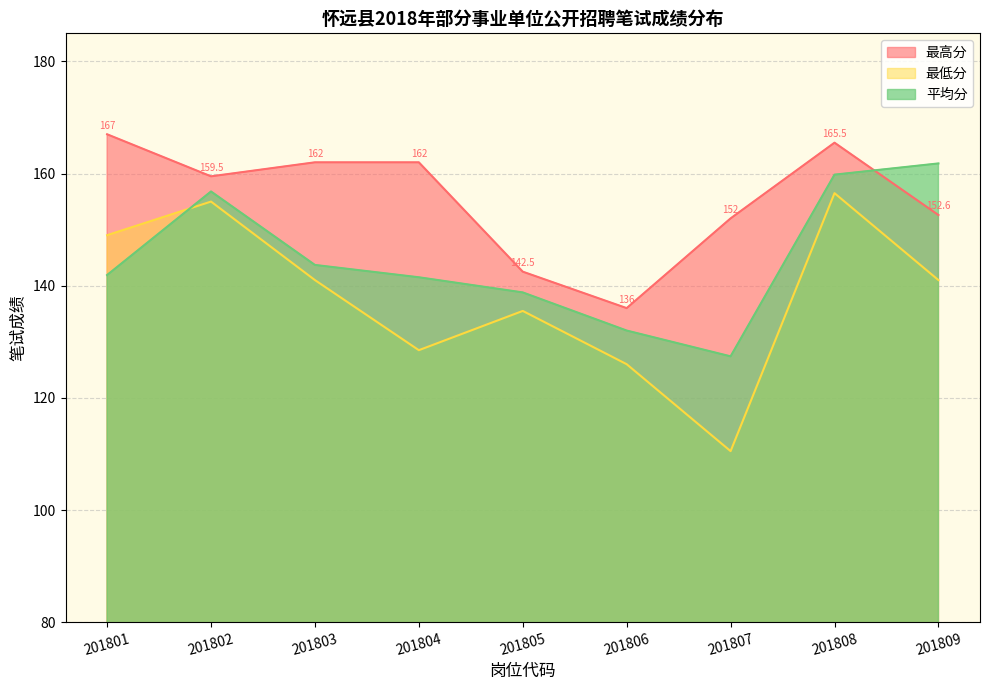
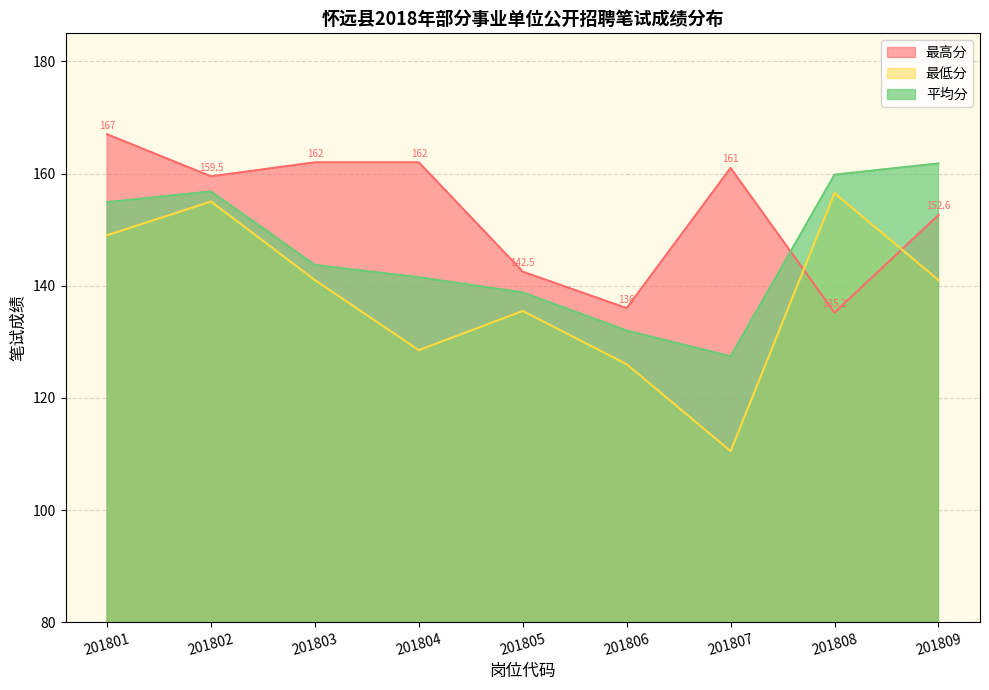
平均分, 201801: 142 -> 155
最高分, 201807: 152 -> 161
最高分, 201808: 165.5 -> 135.2
